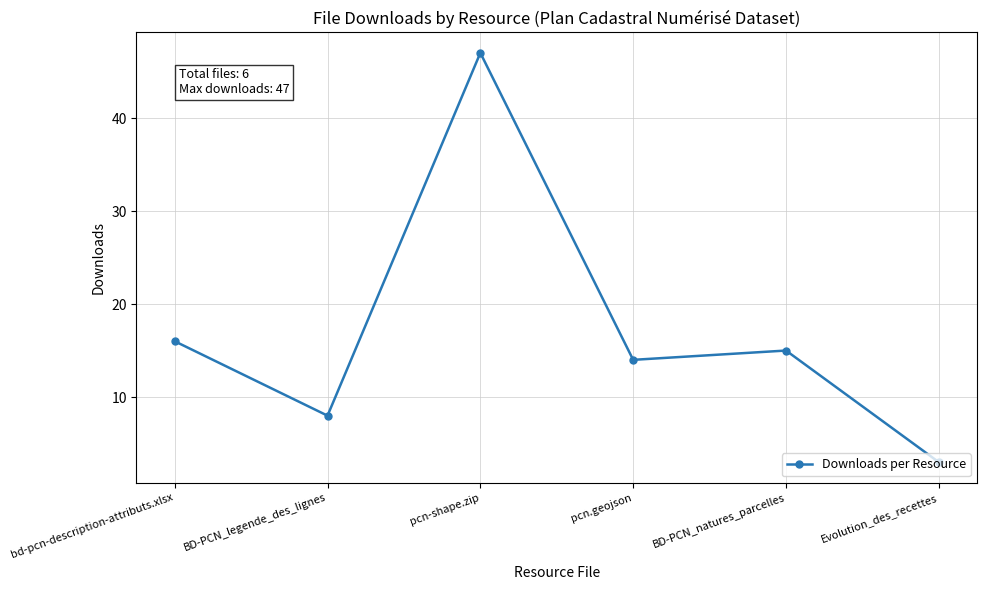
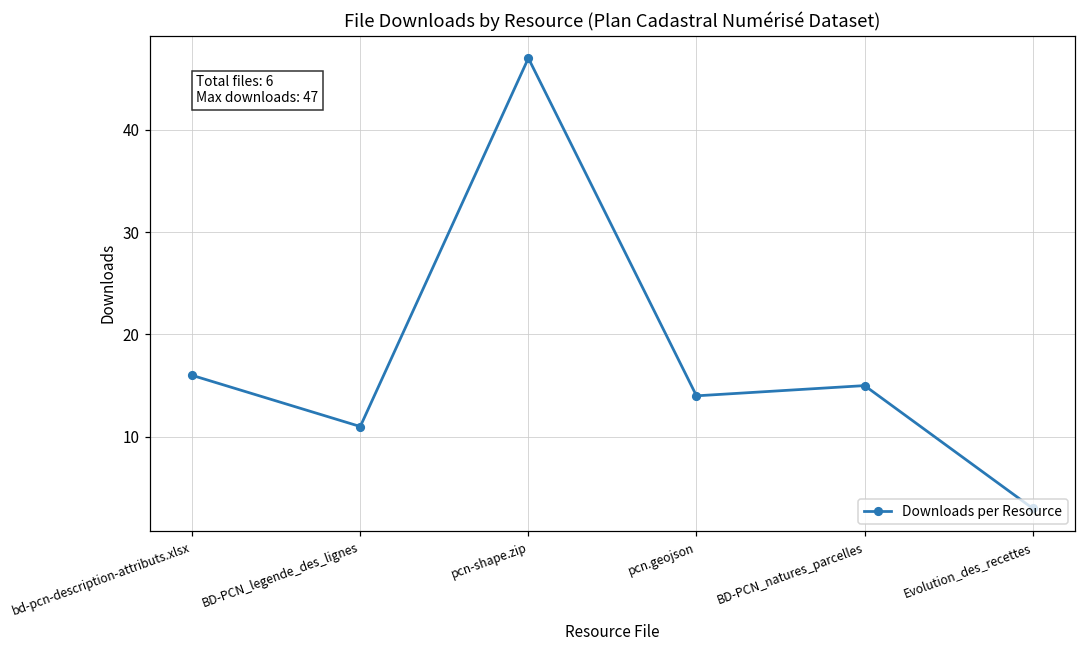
BD-PCN_legende_des_lignes: 8 -> 11
